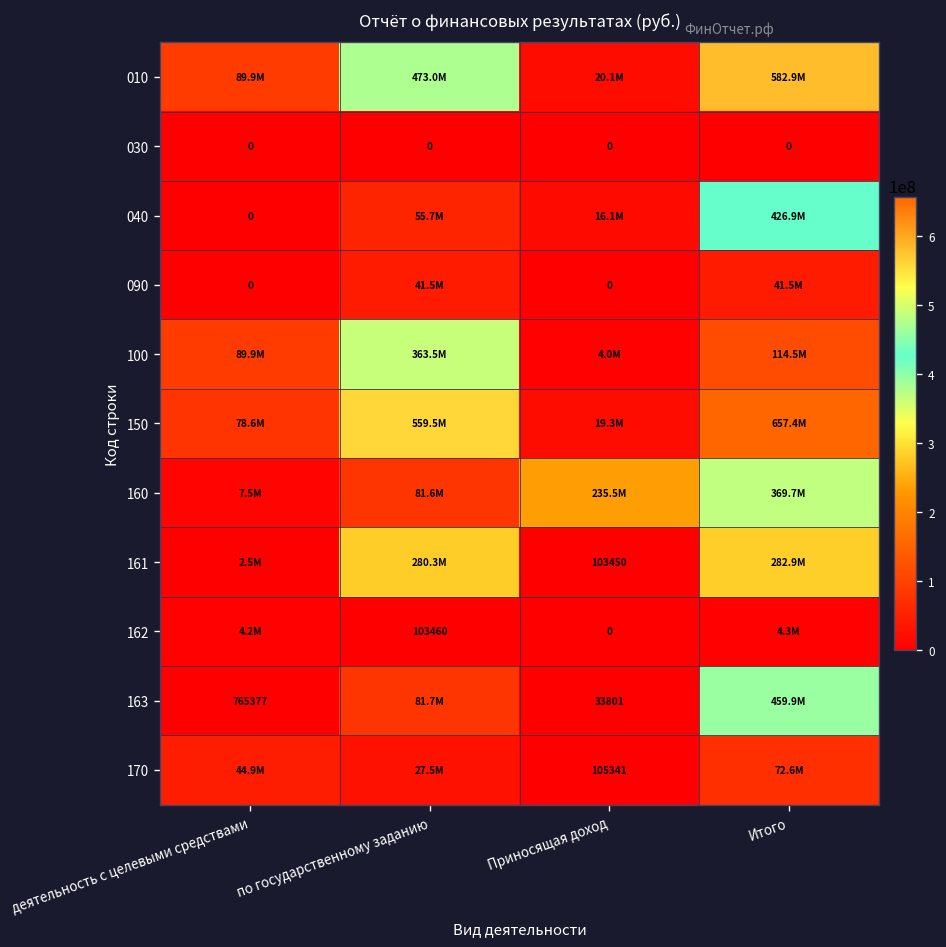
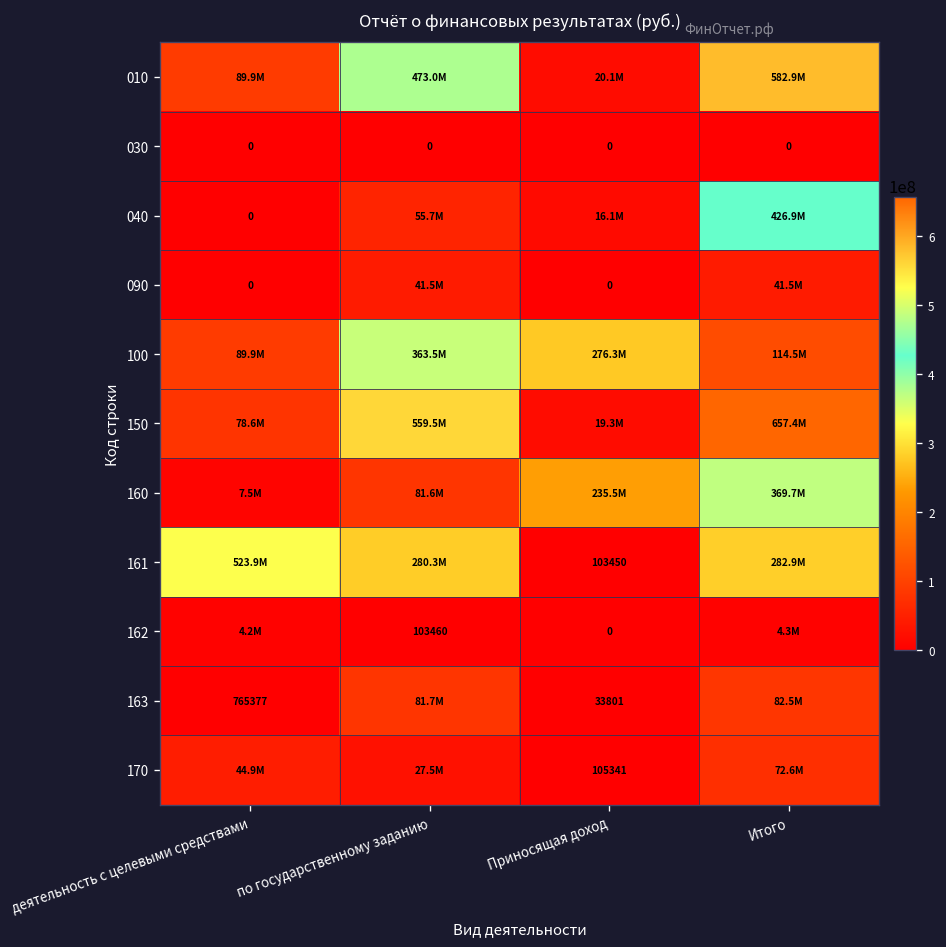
100, Приносящая доход: 4.0M -> 276.3M
161, деятельность с целевыми средствами: 2.5M -> 523.9M
163, Итого: 459.9M -> 82.5M
